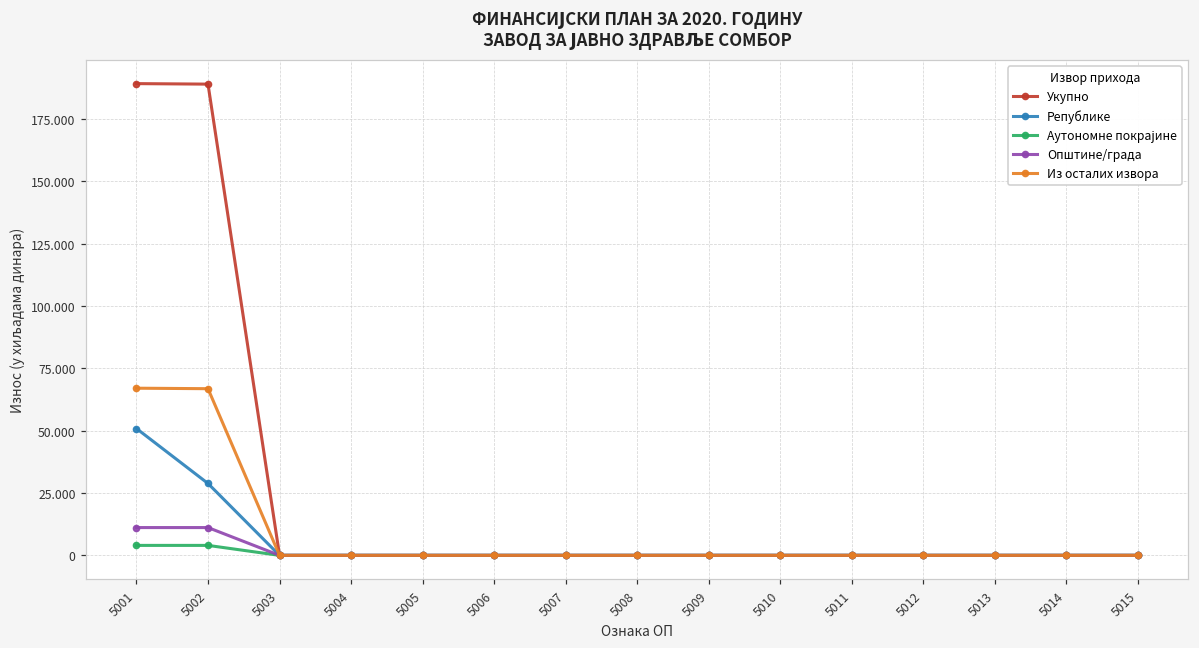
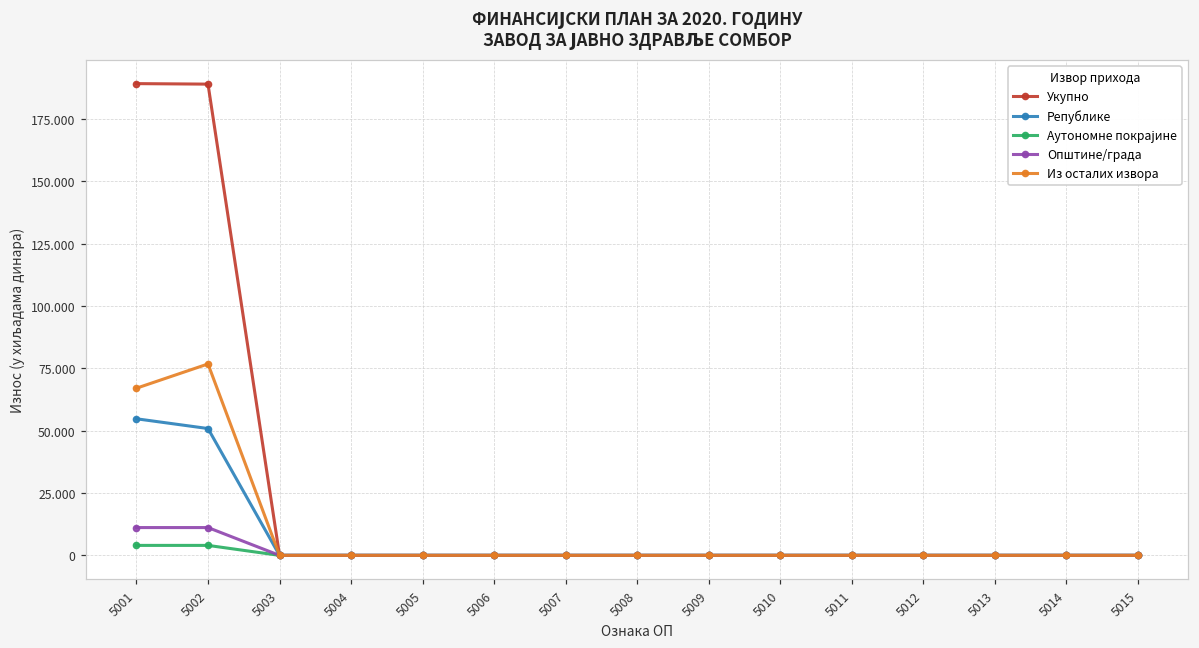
Републике, 5001: 51 -> 55
Републике, 5002: 29 -> 51
Из осталих извора, 5002: 67 -> 77
